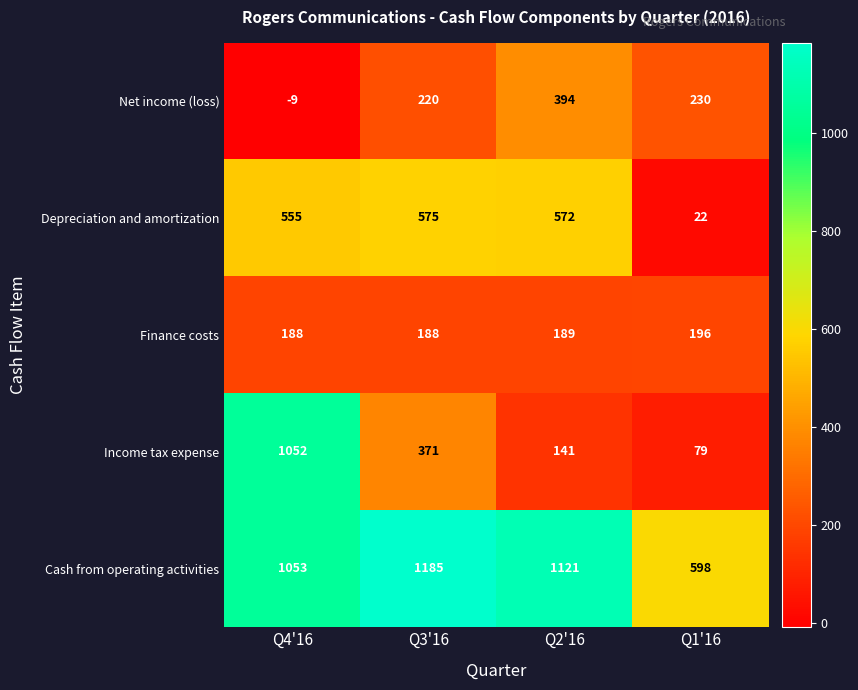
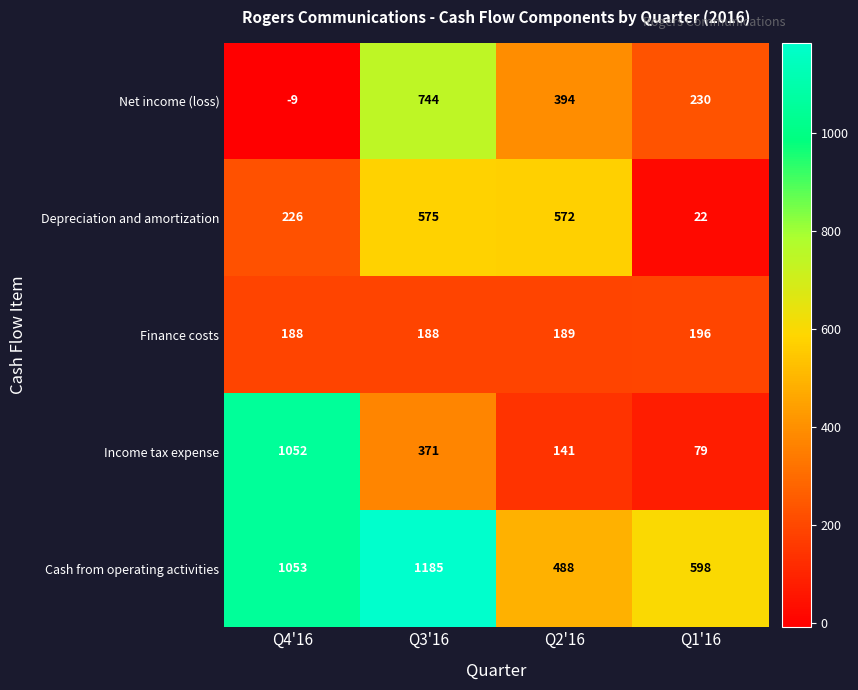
Net income (loss), Q3'16: 220 -> 744
Depreciation and amortization, Q4'16: 555 -> 226
Cash from operating activities, Q2'16: 1121 -> 488
